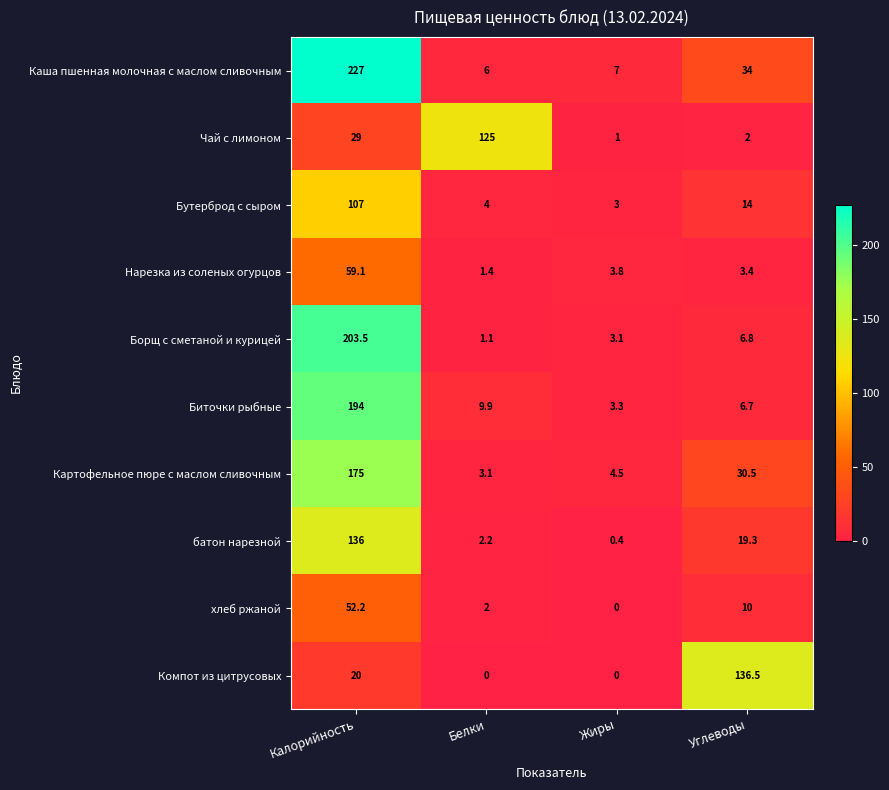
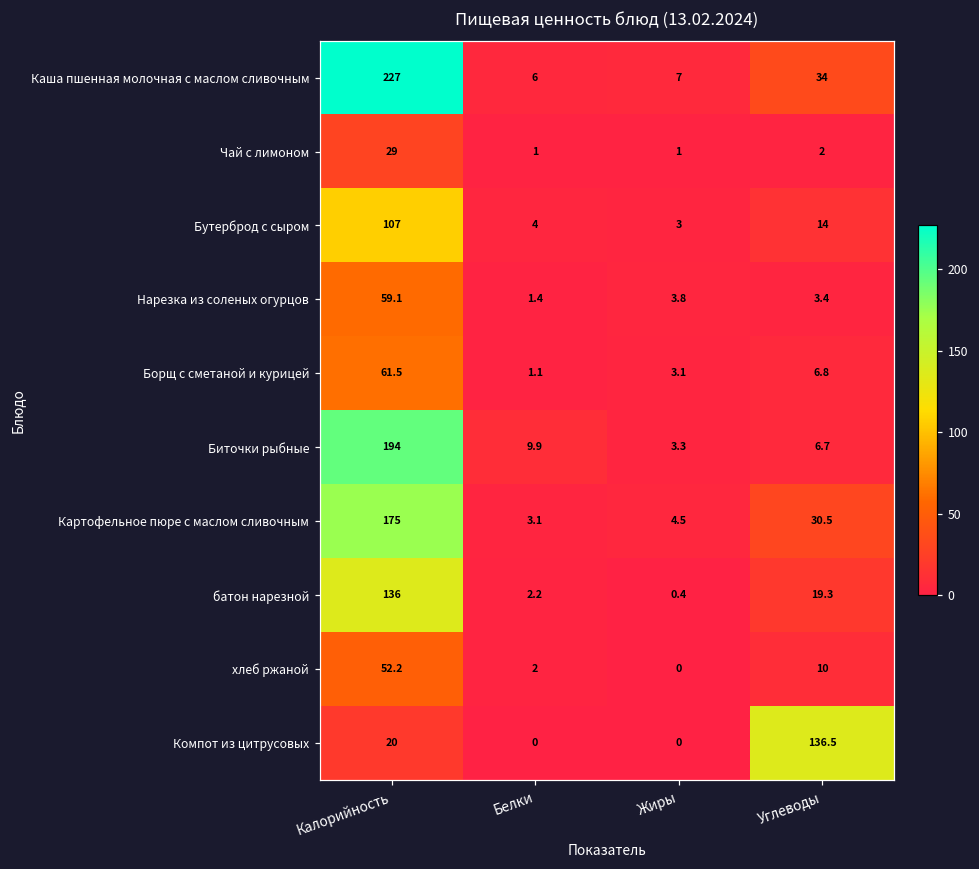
Чай с лимоном, Белки: 125 -> 1
Борщ с сметаной и курицей, Калорийность: 203.5 -> 61.5
